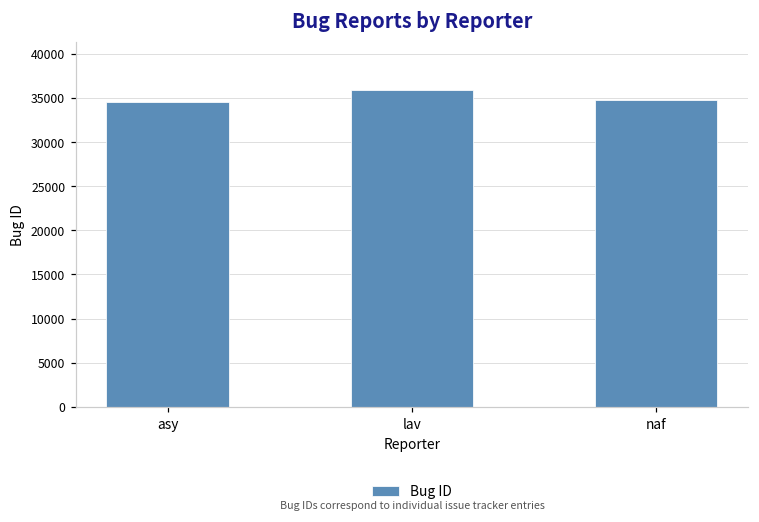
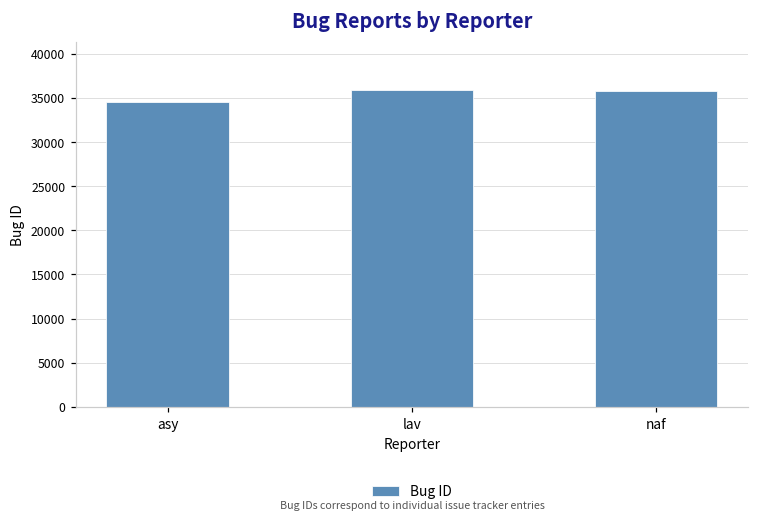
naf: 35000 -> 36000
